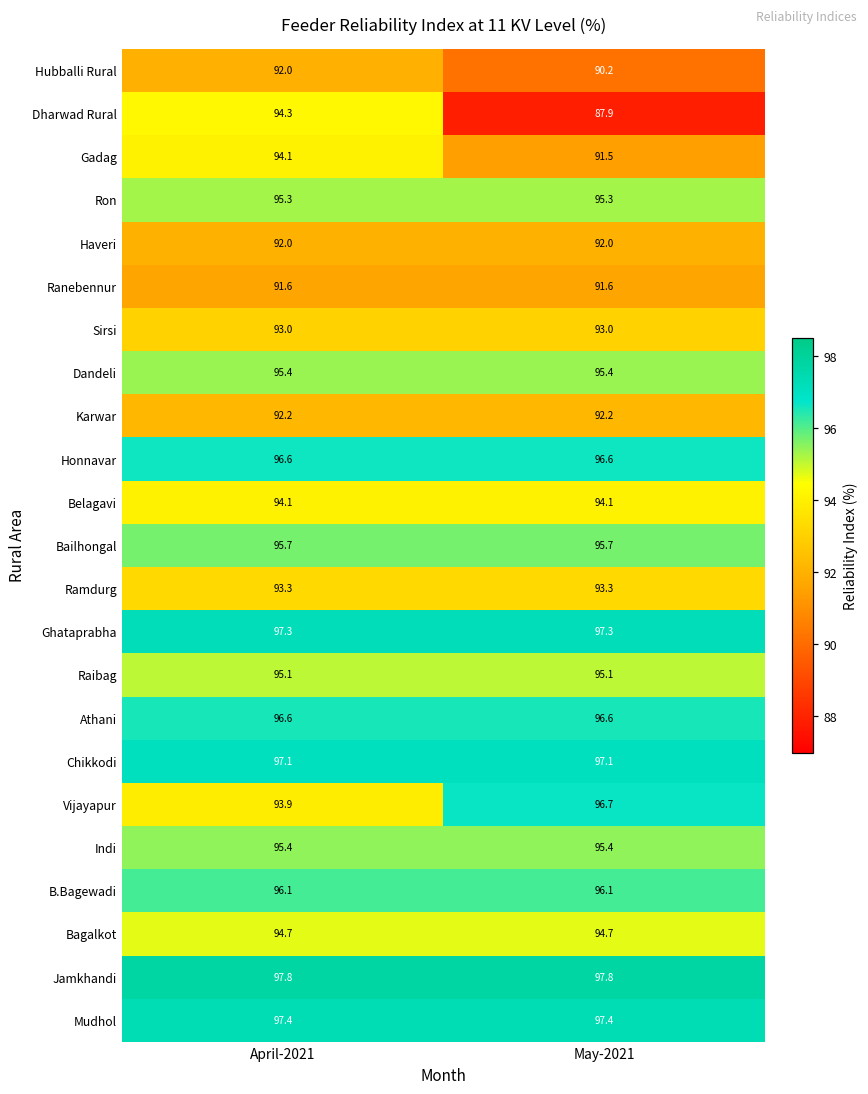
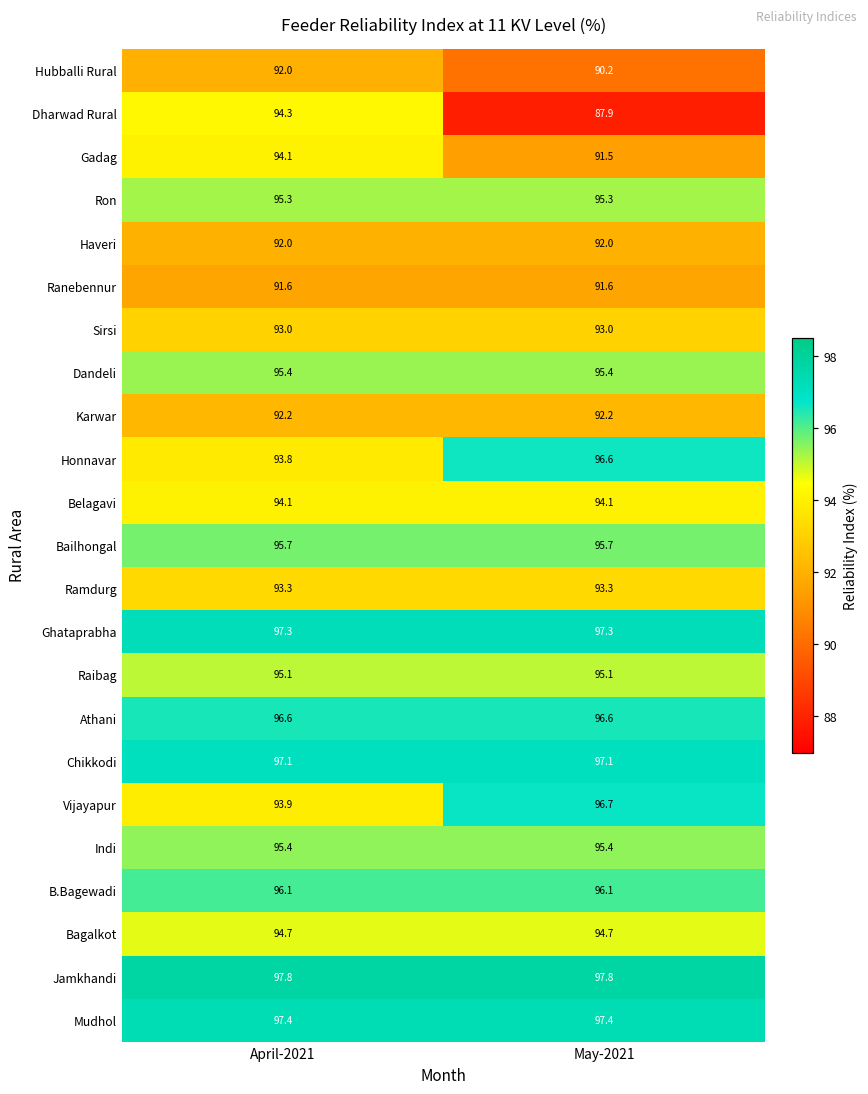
Honnavar, April-2021: 96.6 -> 93.8
